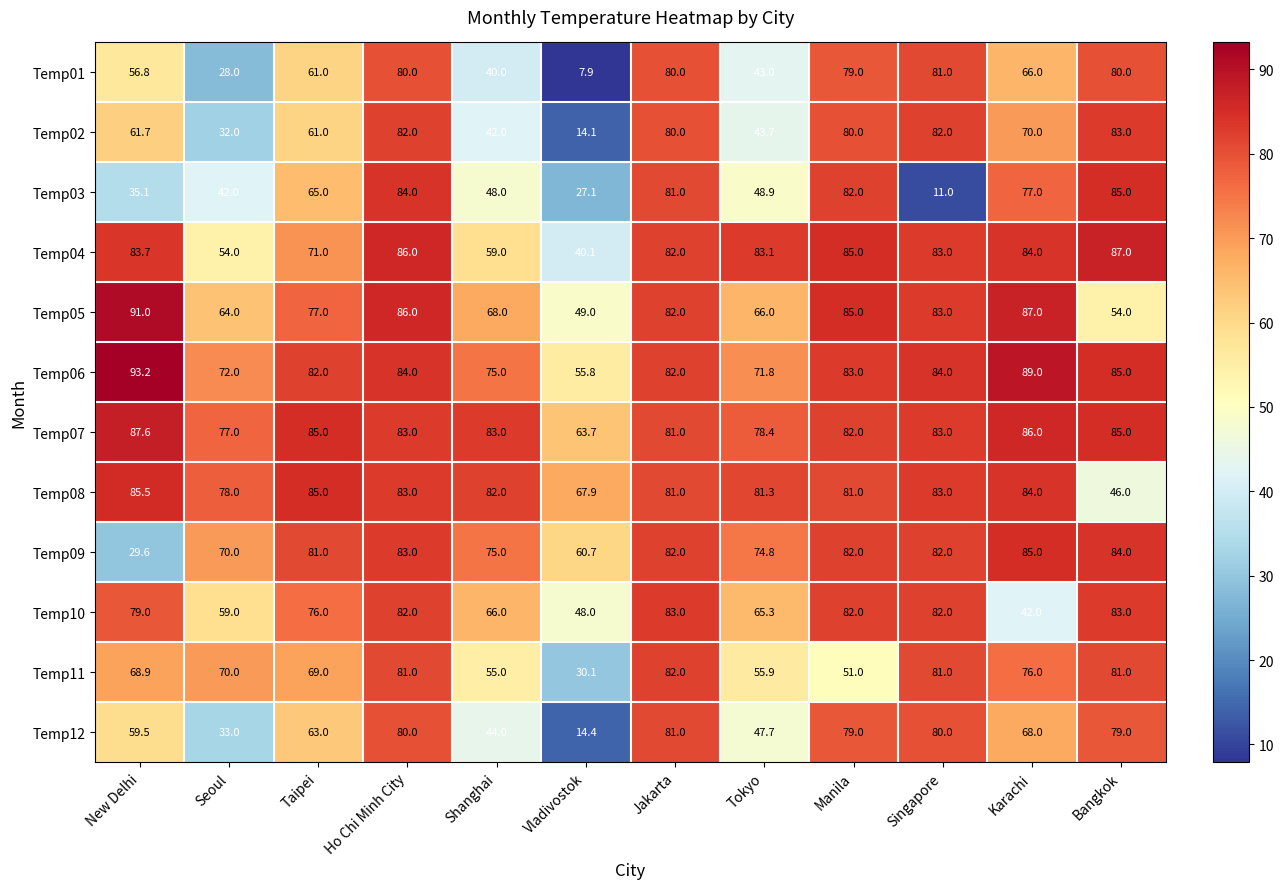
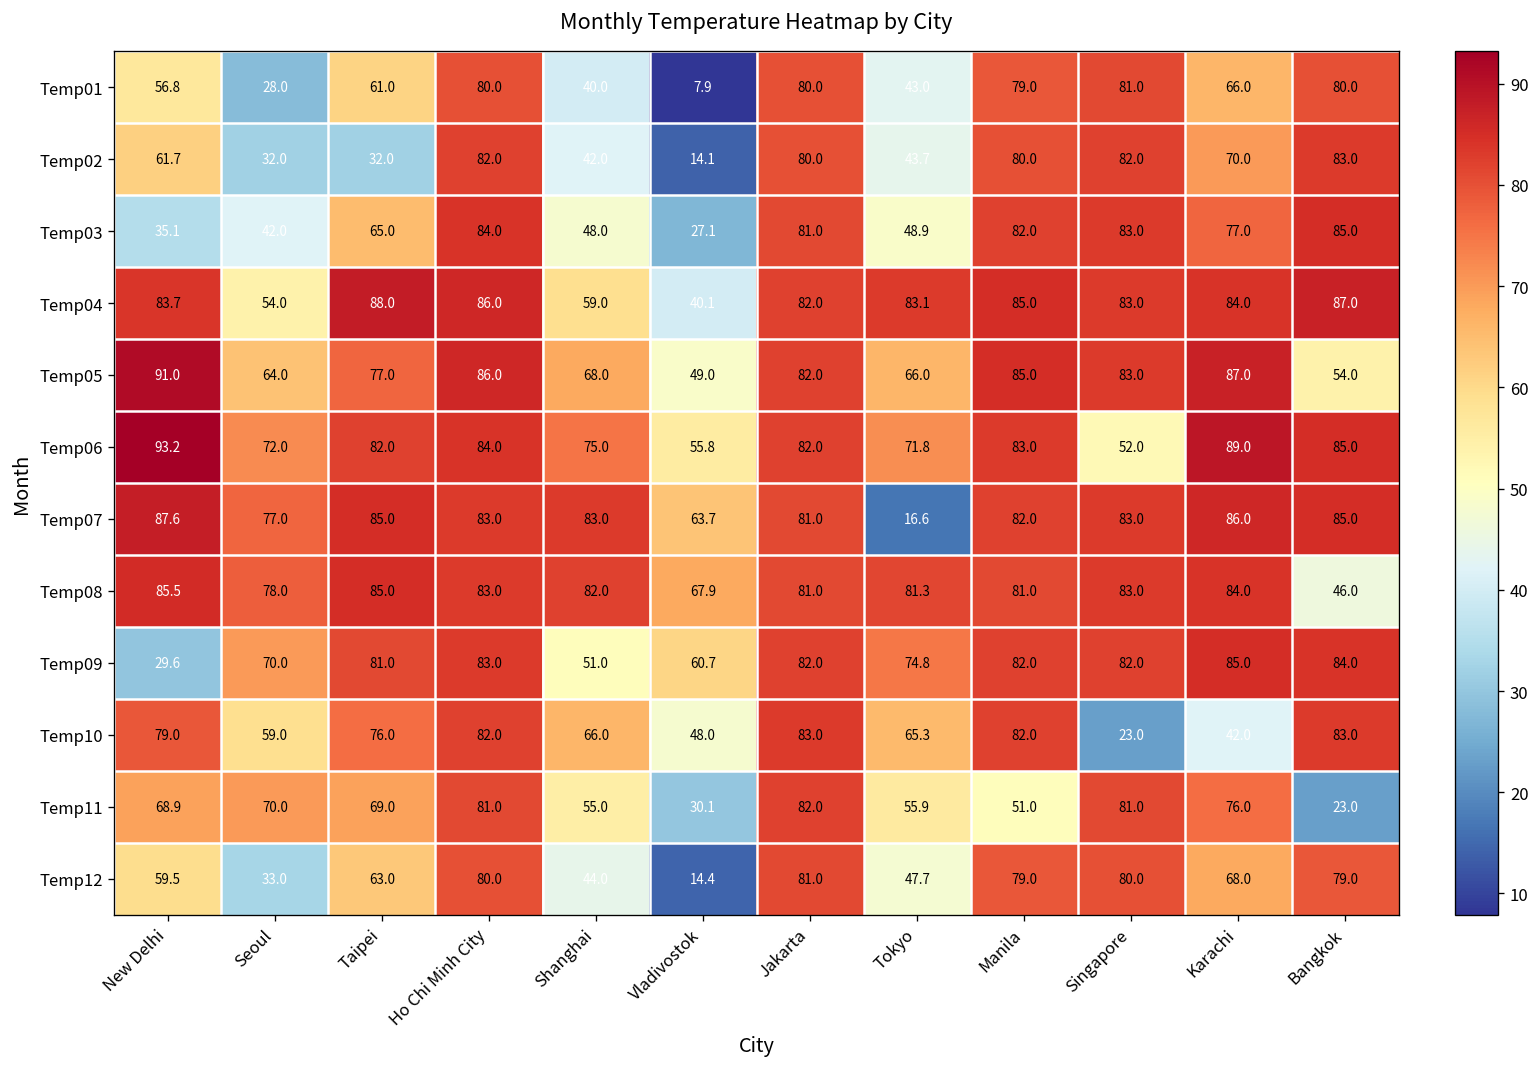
Temp02, Taipei: 61.0 -> 32.0
Temp03, Singapore: 11.0 -> 83.0
Temp04, Taipei: 71.0 -> 88.0
Temp06, Singapore: 84.0 -> 52.0
Temp07, Tokyo: 78.4 -> 16.6
Temp09, Shanghai: 75.0 -> 51.0
Temp10, Singapore: 82.0 -> 23.0
Temp11, Bangkok: 81.0 -> 23.0
